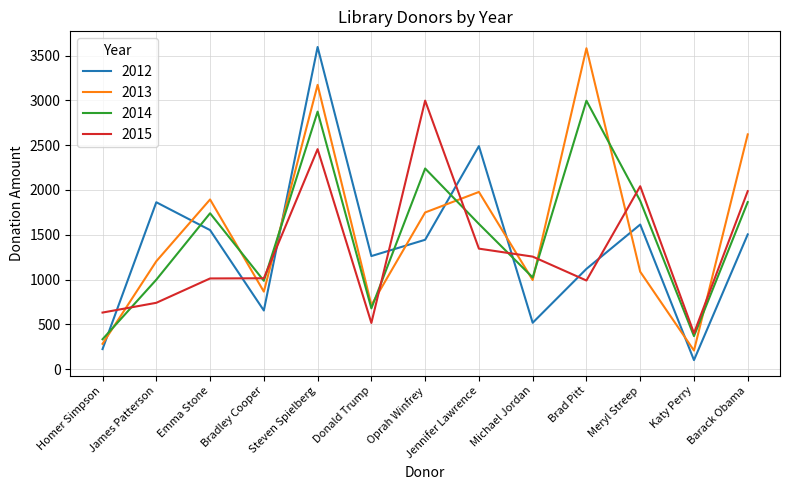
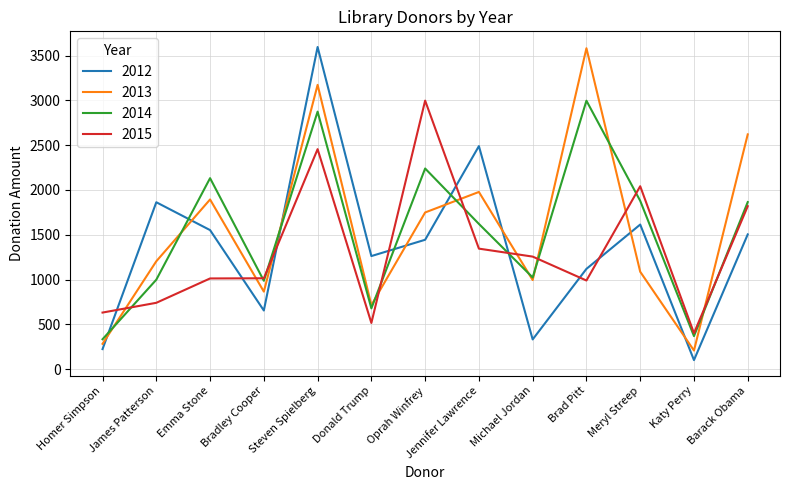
2014, Emma Stone: 1700 -> 2100
2012, Michael Jordan: 500 -> 300
2015, Barack Obama: 2000 -> 1800
